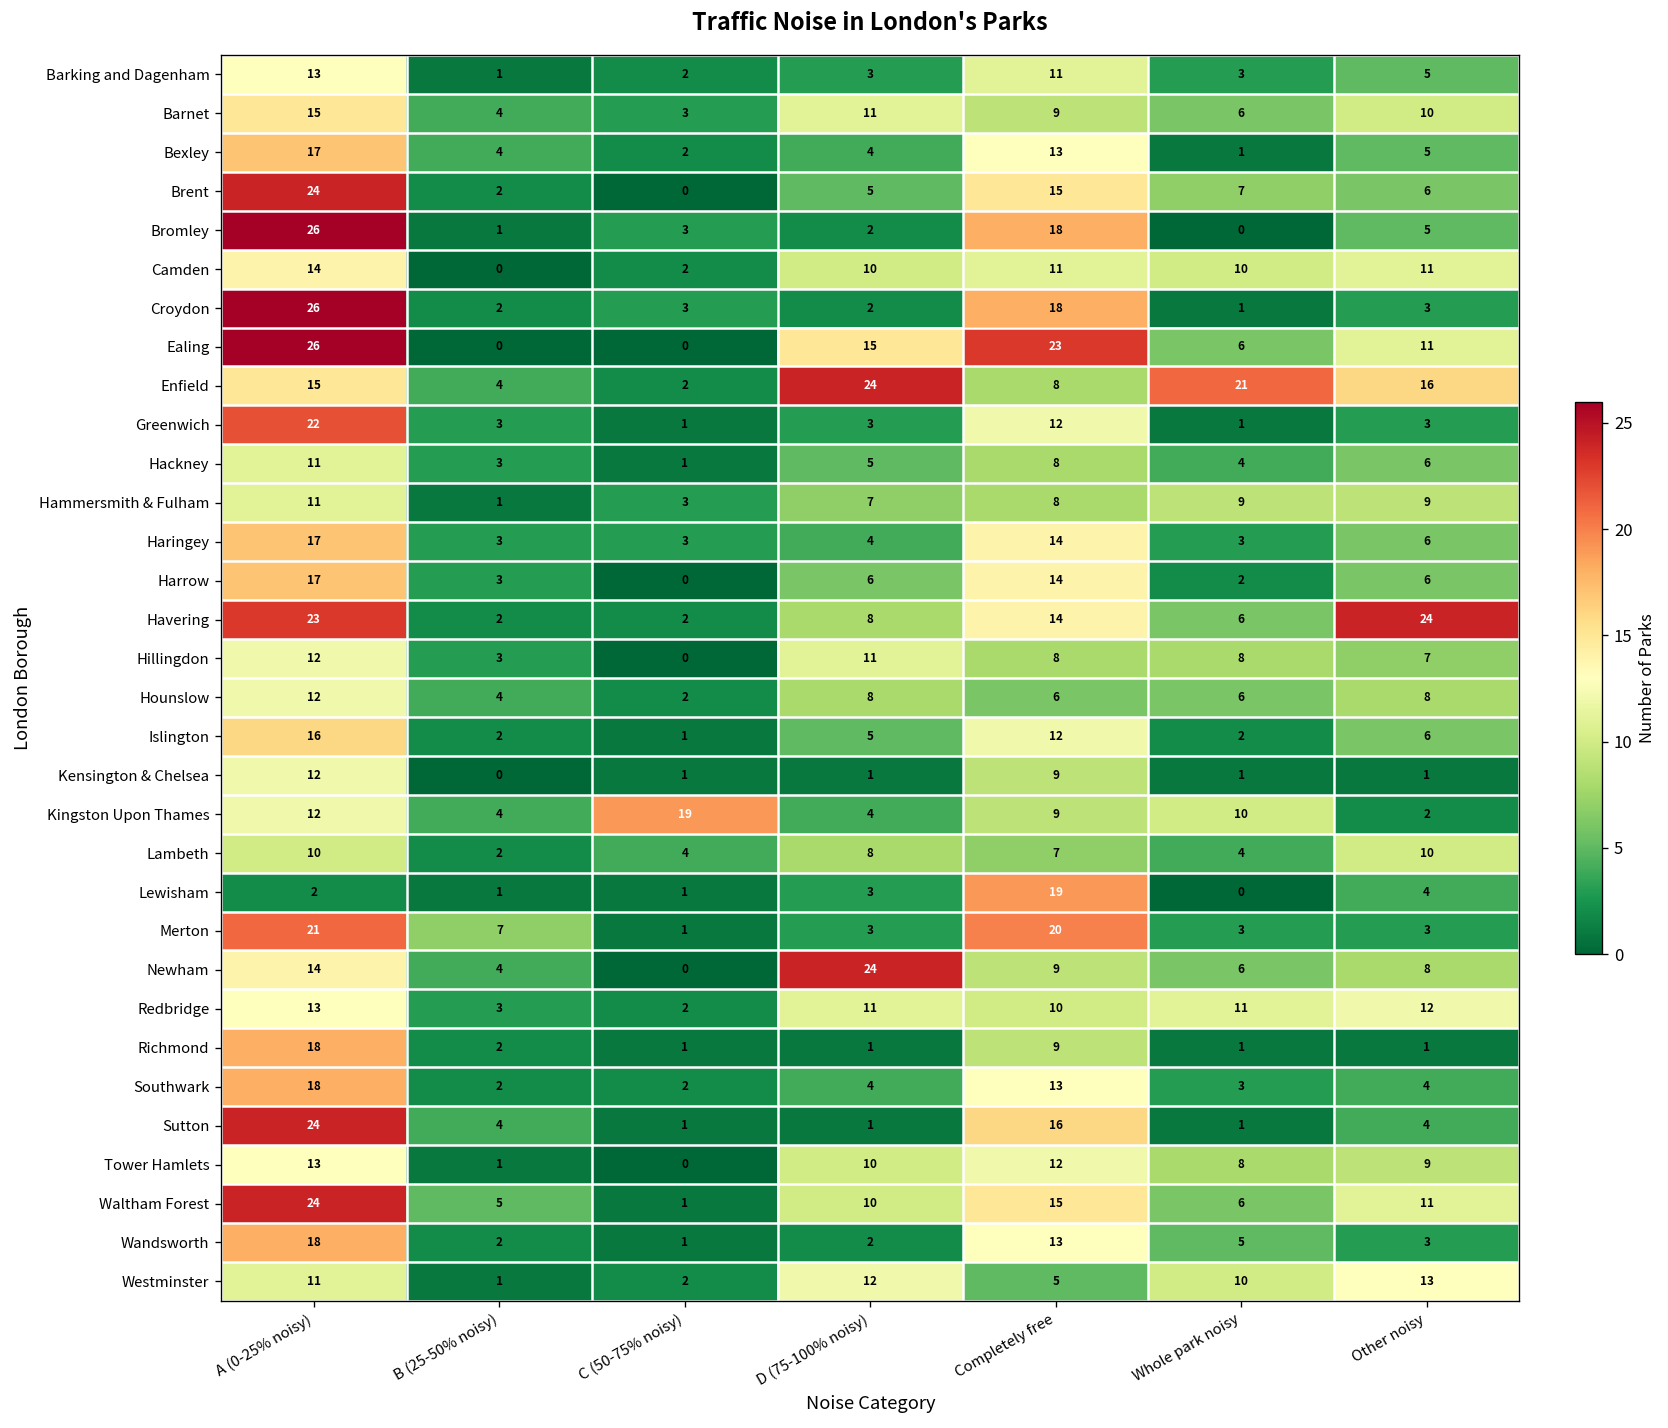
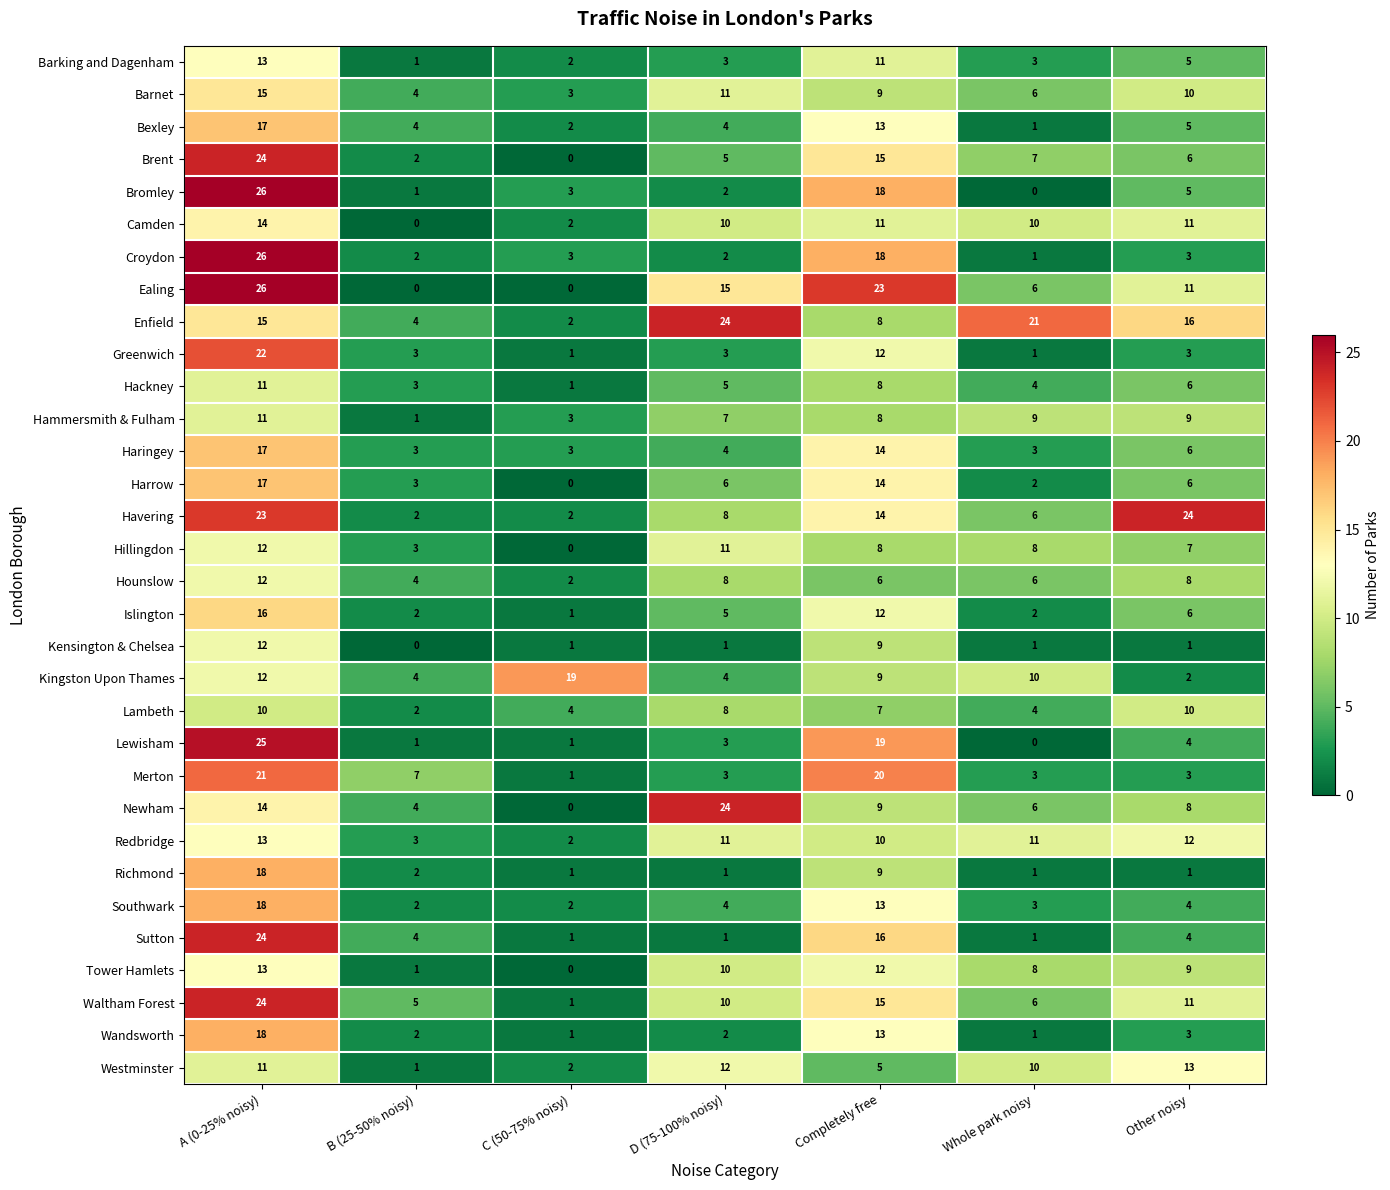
Lewisham, A (0-25% noisy): 2 -> 25
Wandsworth, Whole park noisy: 5 -> 1
